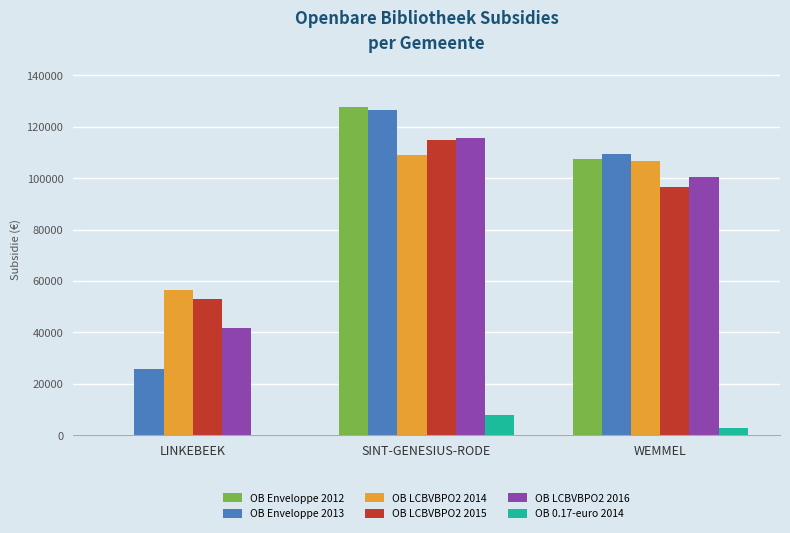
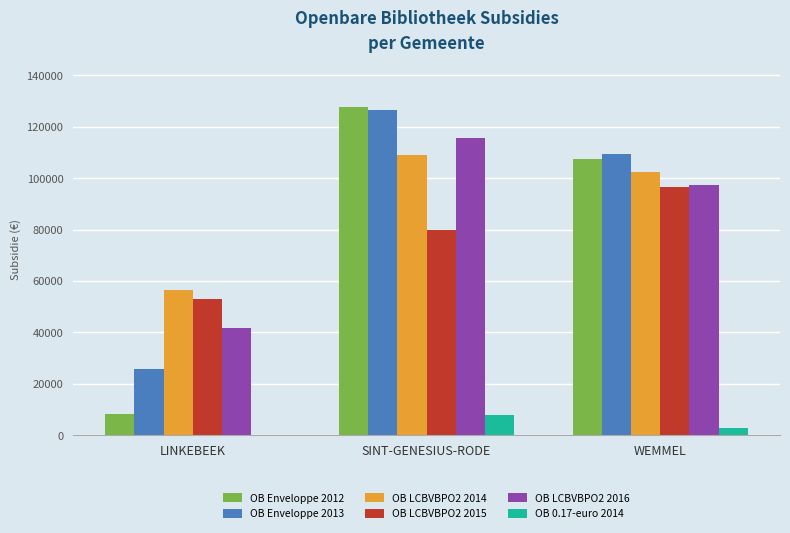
OB Enveloppe 2012, LINKEBEEK: 0 -> 8000
OB LCBVBPO2 2015, SINT-GENESIUS-RODE: 115000 -> 80000
OB LCBVBPO2 2014, WEMMEL: 107000 -> 102000
OB LCBVBPO2 2016, WEMMEL: 100000 -> 97000
